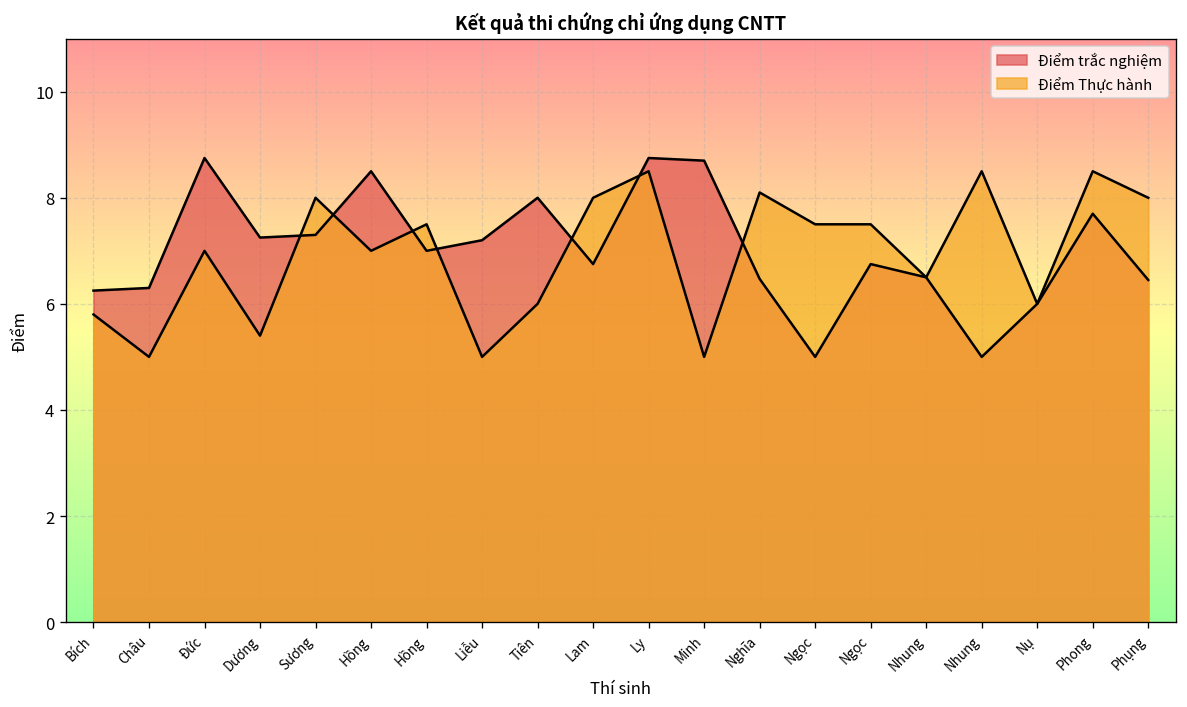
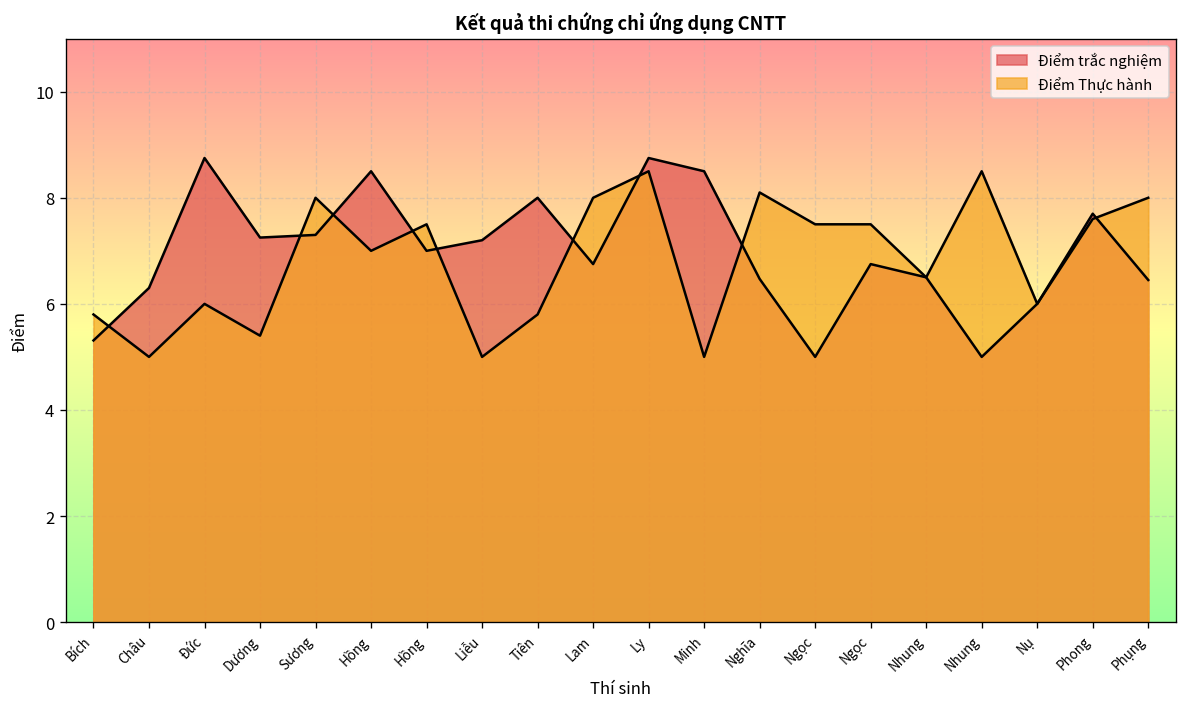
Điểm trắc nghiệm, Bích: 6.3 -> 5.3
Điểm Thực hành, Đức: 7 -> 6
Điểm Thực hành, Tiên: 6.0 -> 5.8
Điểm trắc nghiệm, Minh: 8.7 -> 8.5
Điểm Thực hành, Phong: 8.5 -> 7.6
